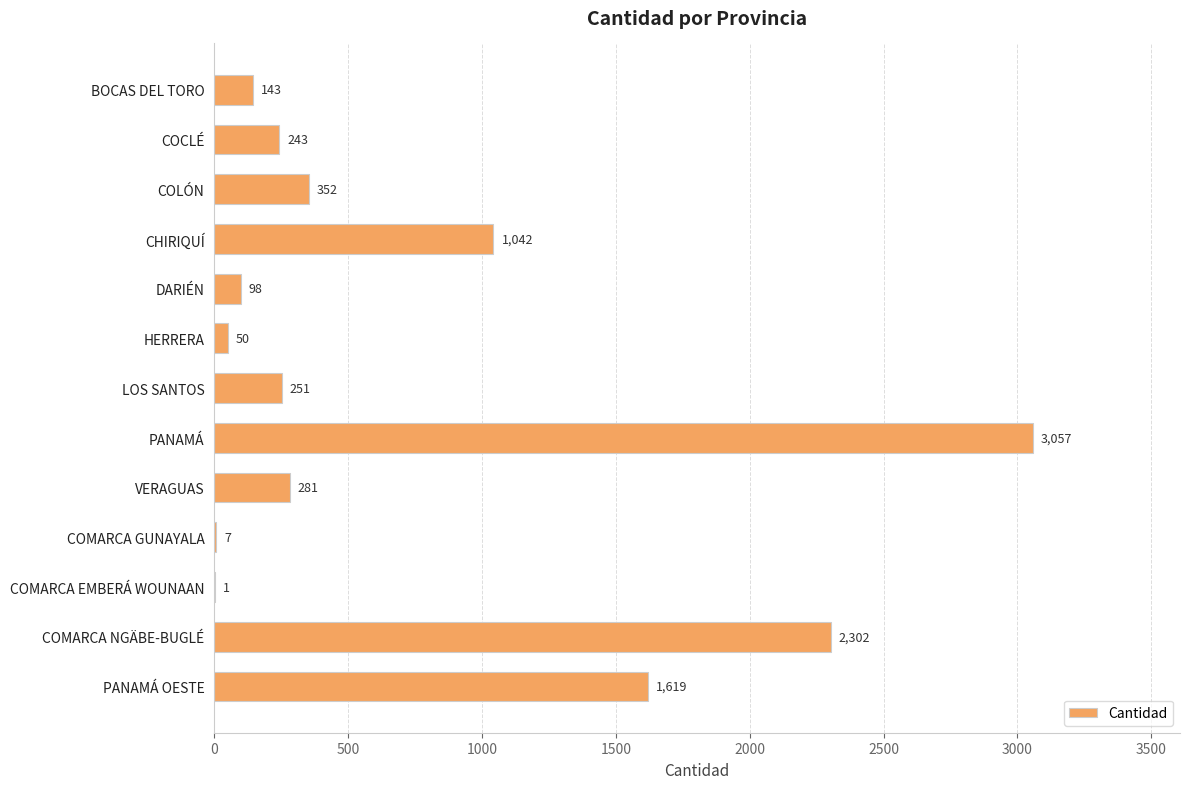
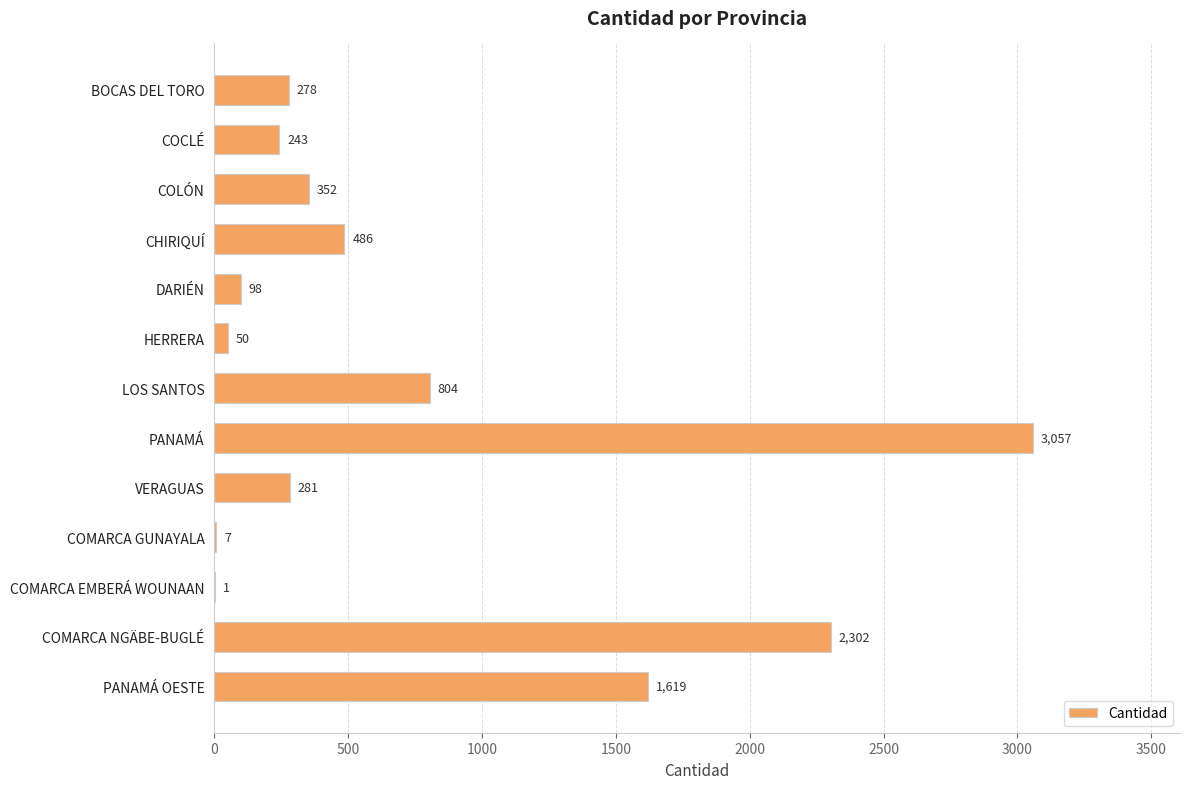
BOCAS DEL TORO: 143 -> 278
CHIRIQUÍ: 1,042 -> 486
LOS SANTOS: 251 -> 804
